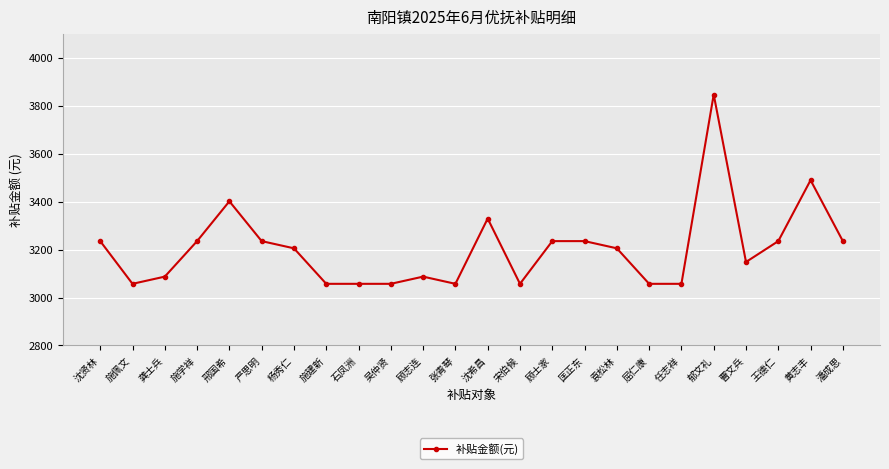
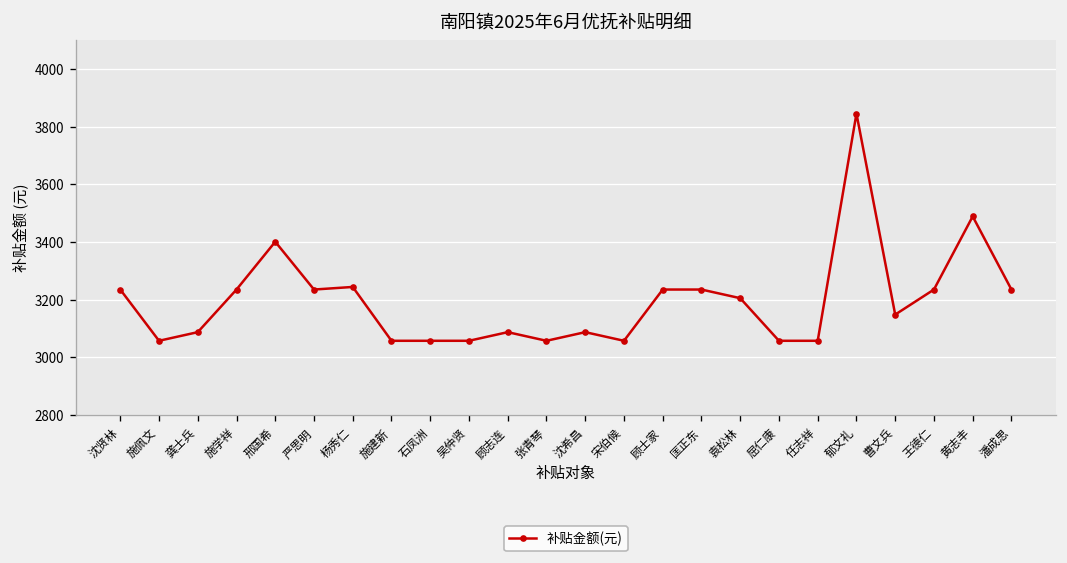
杨秀仁: 3210 -> 3240
沈希昌: 3330 -> 3090
